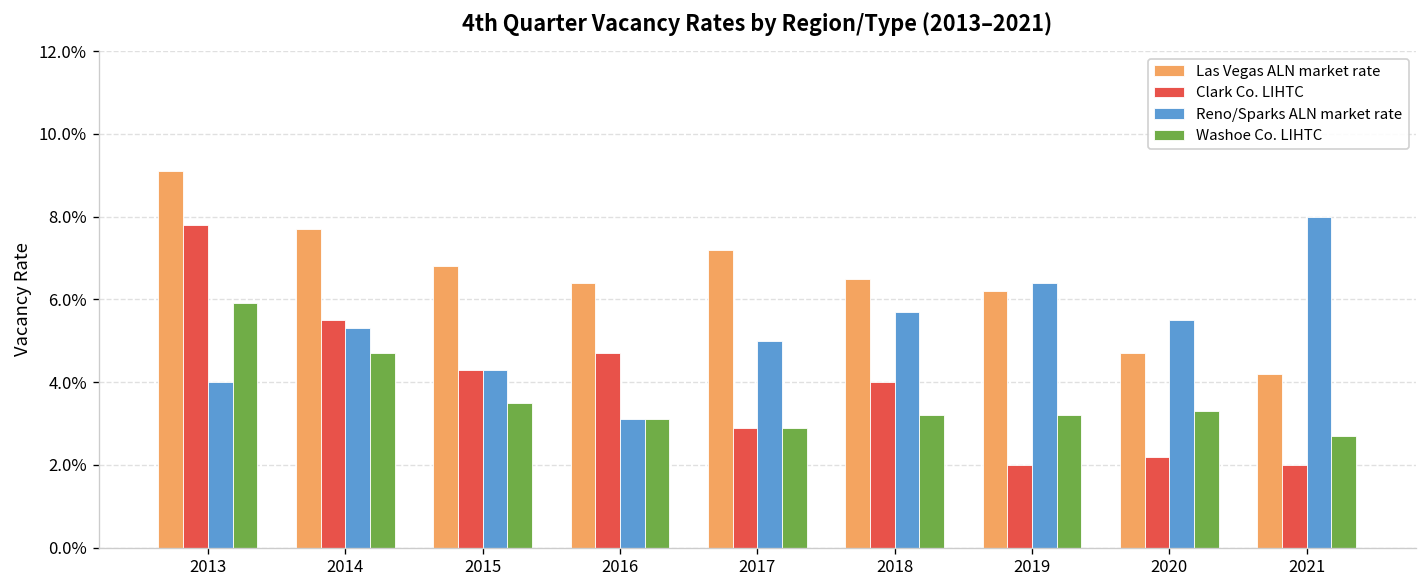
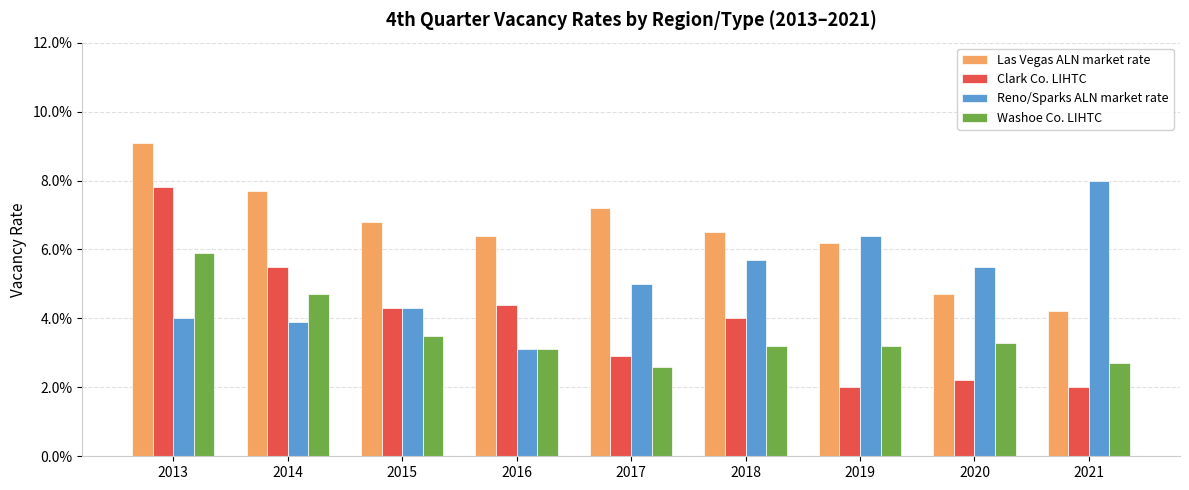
Reno/Sparks ALN market rate, 2014: 5.3% -> 3.9%
Clark Co. LIHTC, 2016: 4.7% -> 4.4%
Washoe Co. LIHTC, 2017: 2.9% -> 2.6%
